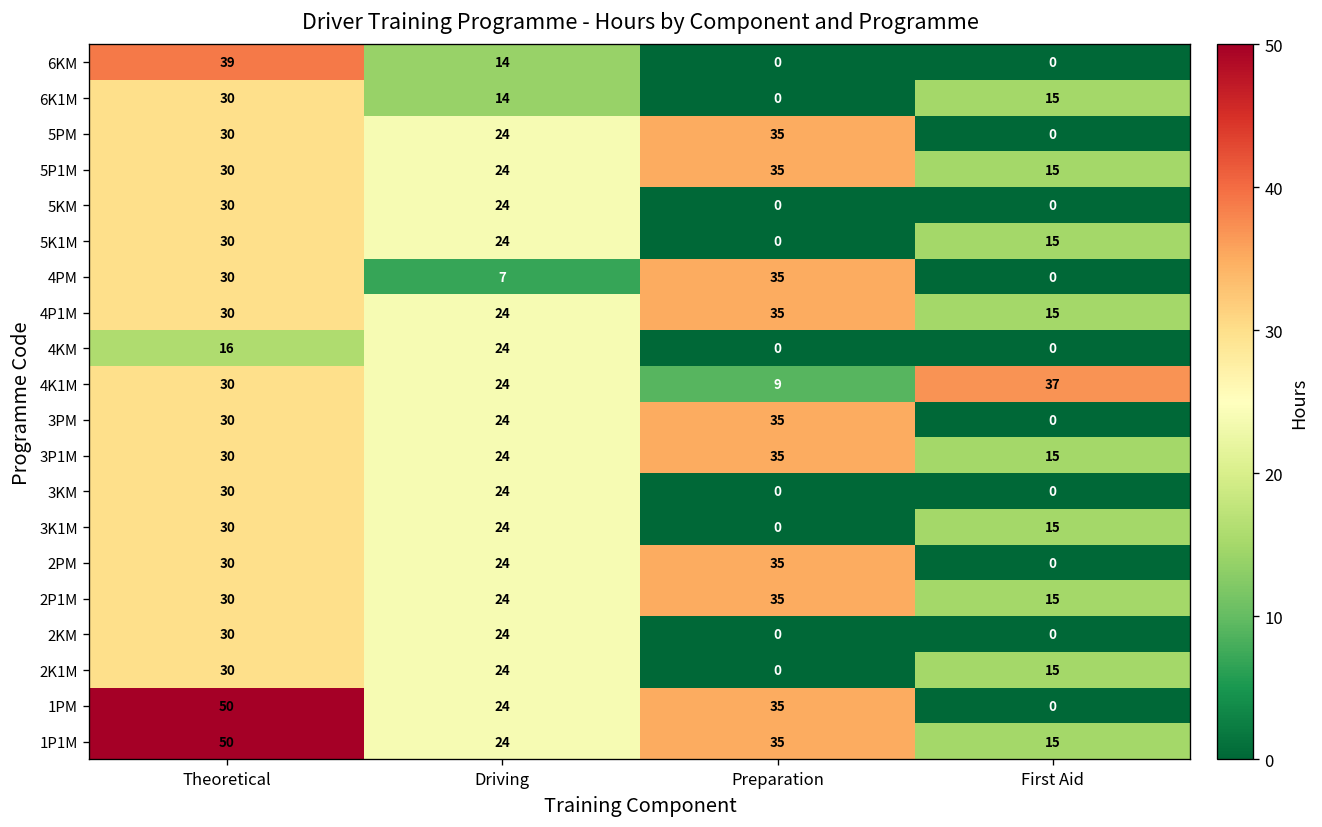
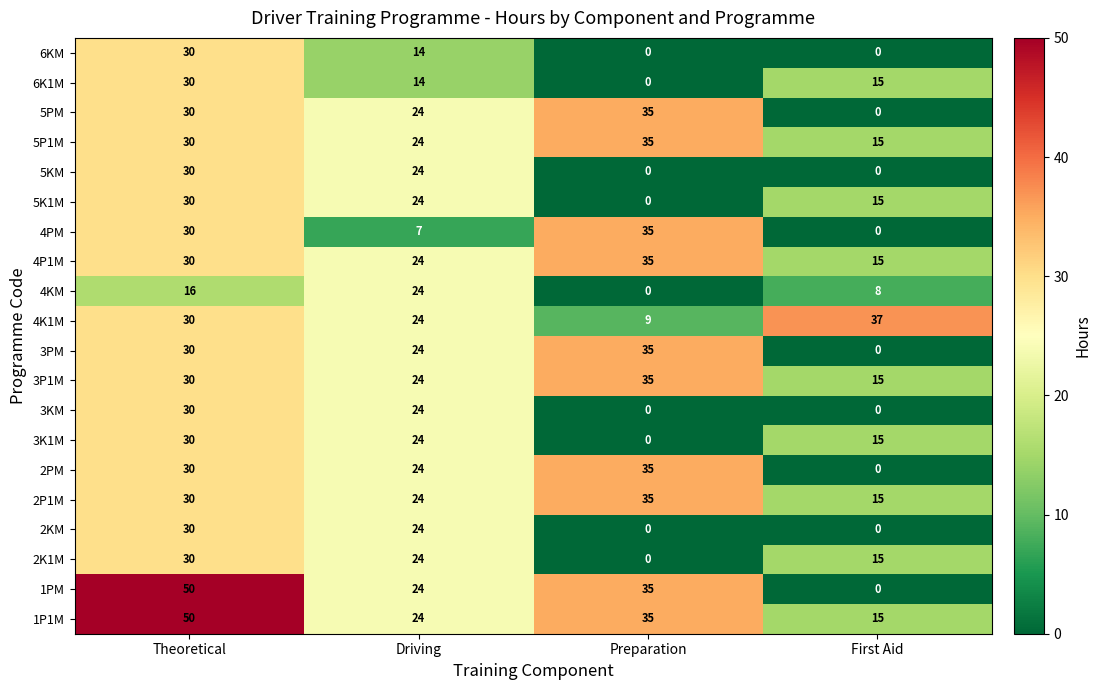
6KM, Theoretical: 39 -> 30
4KM, First Aid: 0 -> 8
